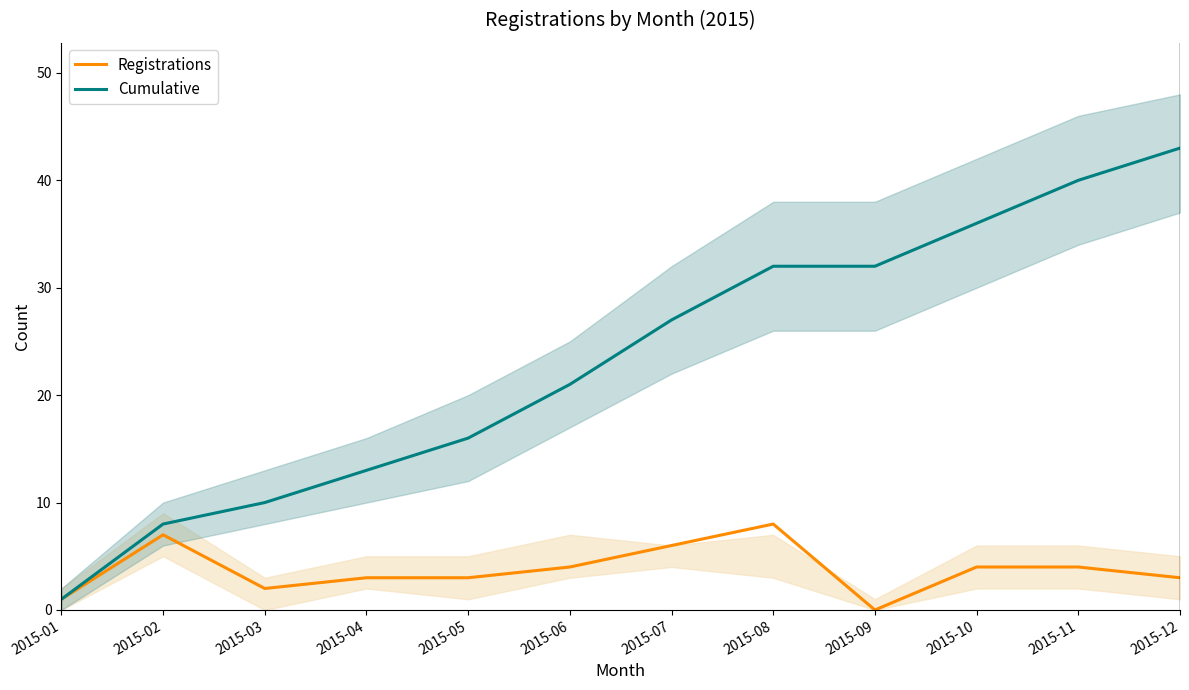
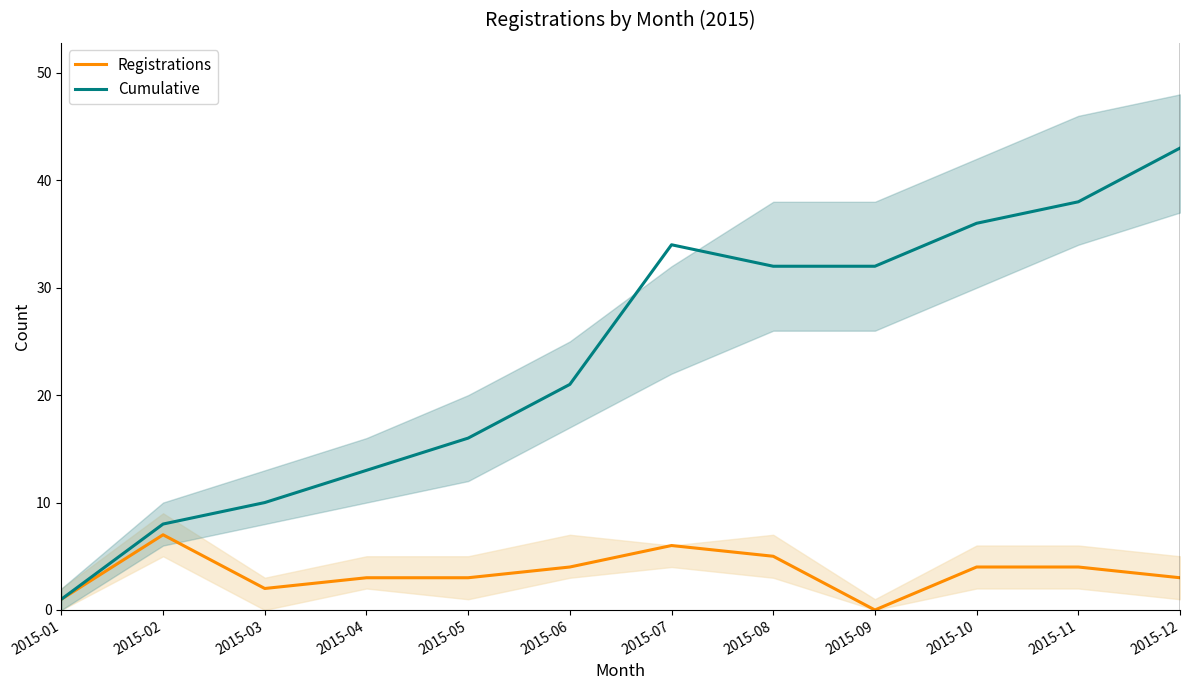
Cumulative, 2015-07: 27 -> 34
Registrations, 2015-08: 8 -> 5
Cumulative, 2015-11: 40 -> 38
